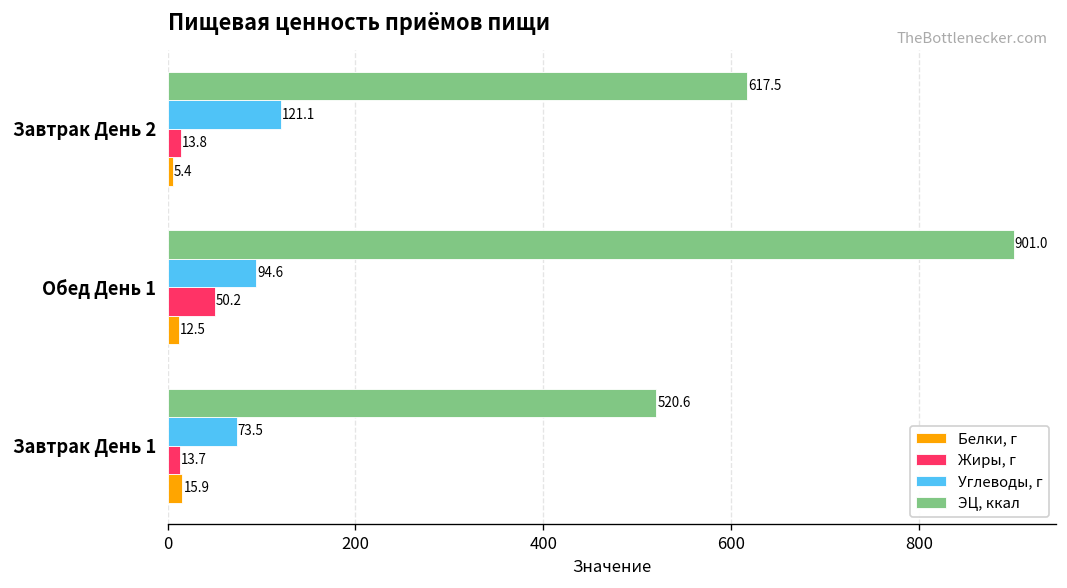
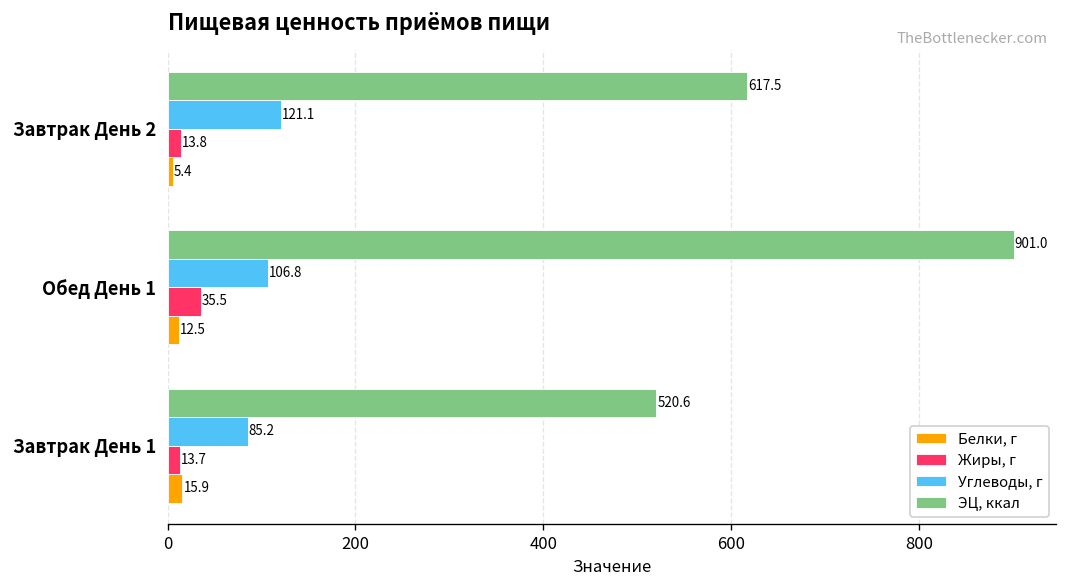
Углеводы, г, Обед День 1: 94.6 -> 106.8
Жиры, г, Обед День 1: 50.2 -> 35.5
Углеводы, г, Завтрак День 1: 73.5 -> 85.2
